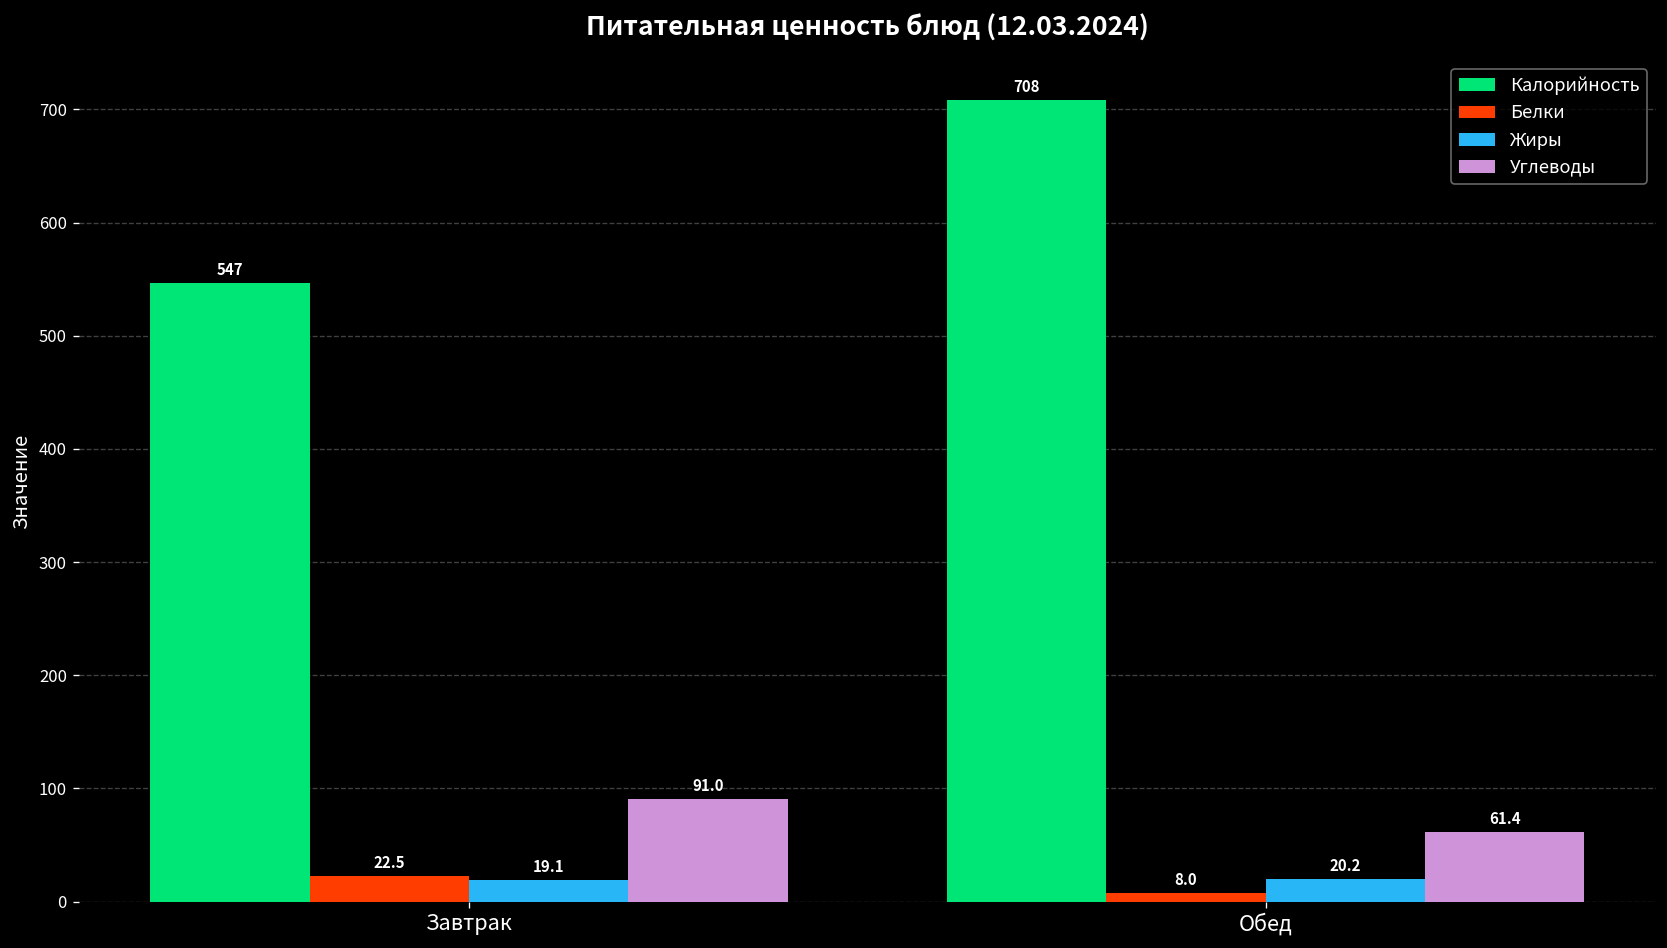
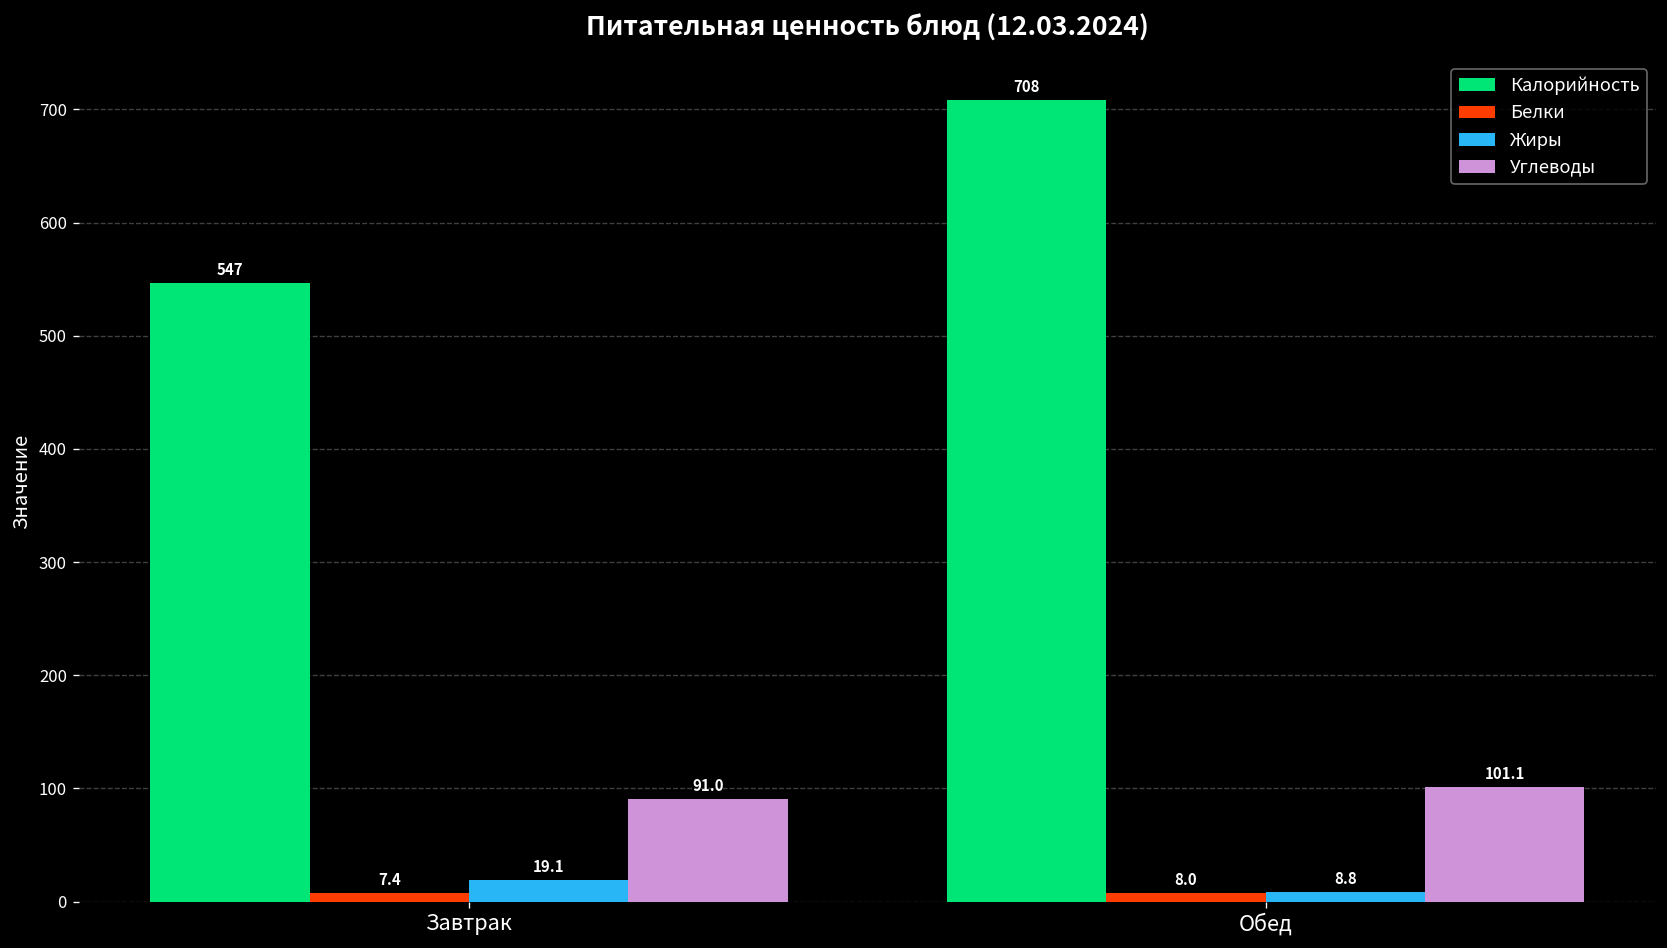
Белки, Завтрак: 22.5 -> 7.4
Жиры, Обед: 20.2 -> 8.8
Углеводы, Обед: 61.4 -> 101.1
